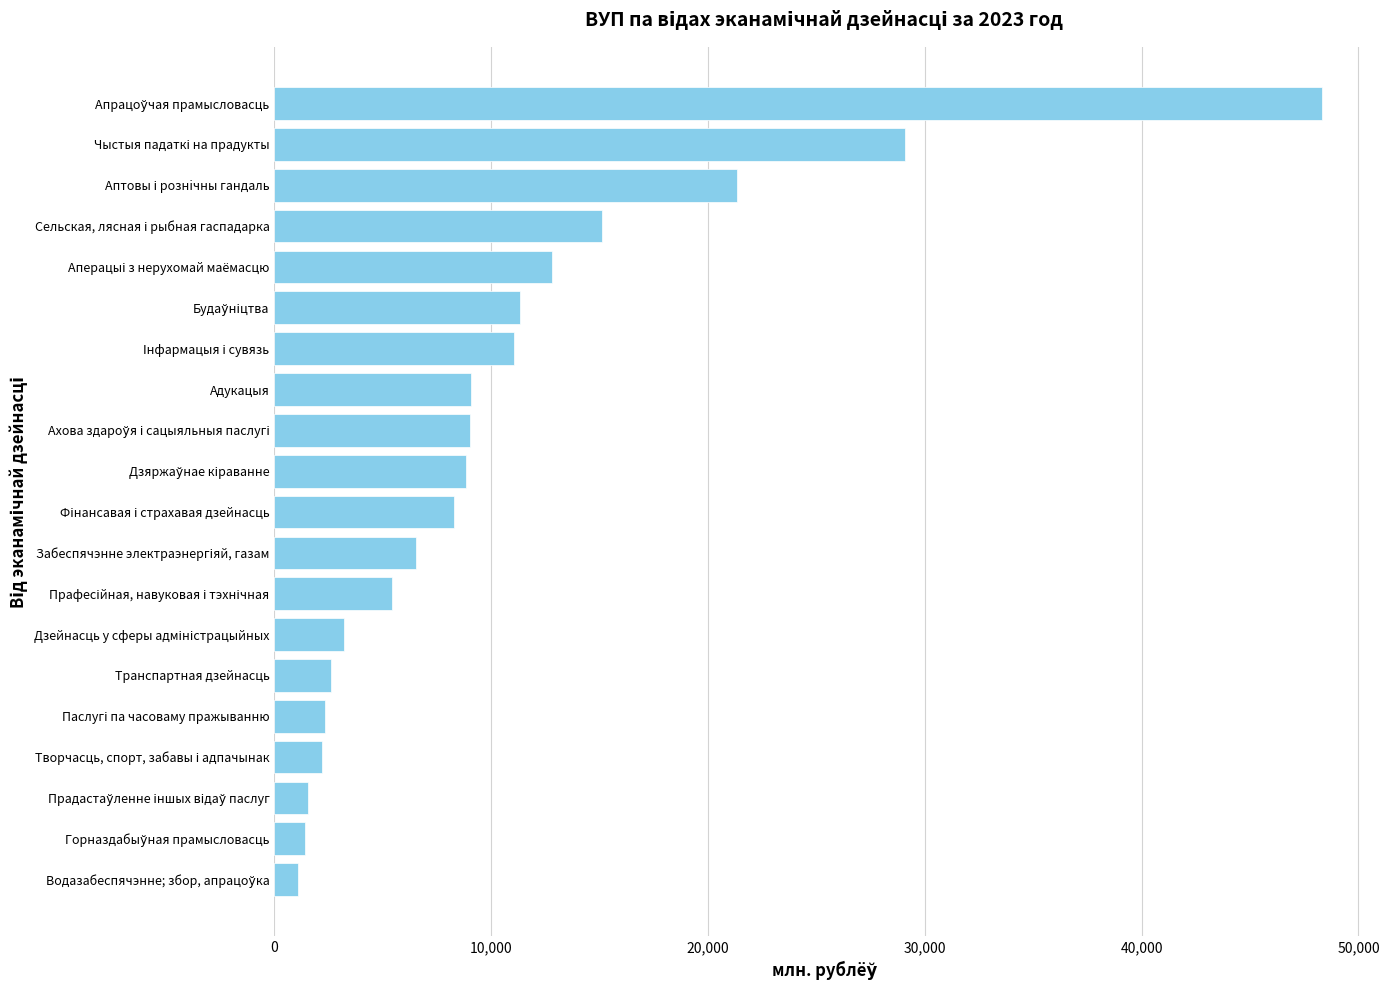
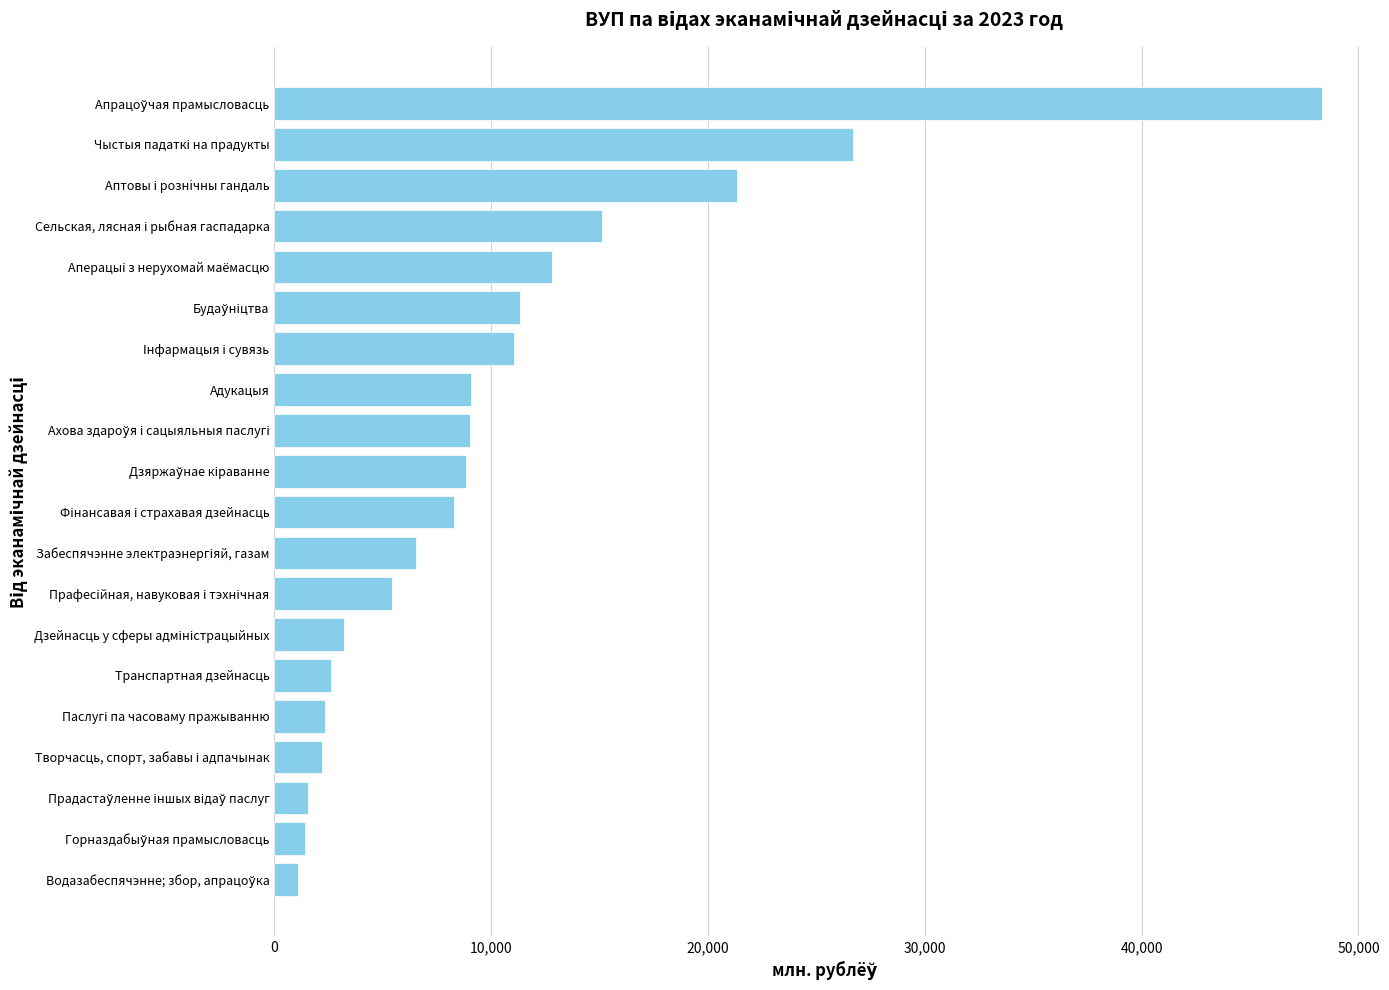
Чыстыя падаткі на прадукты: 29,100 -> 26,700
